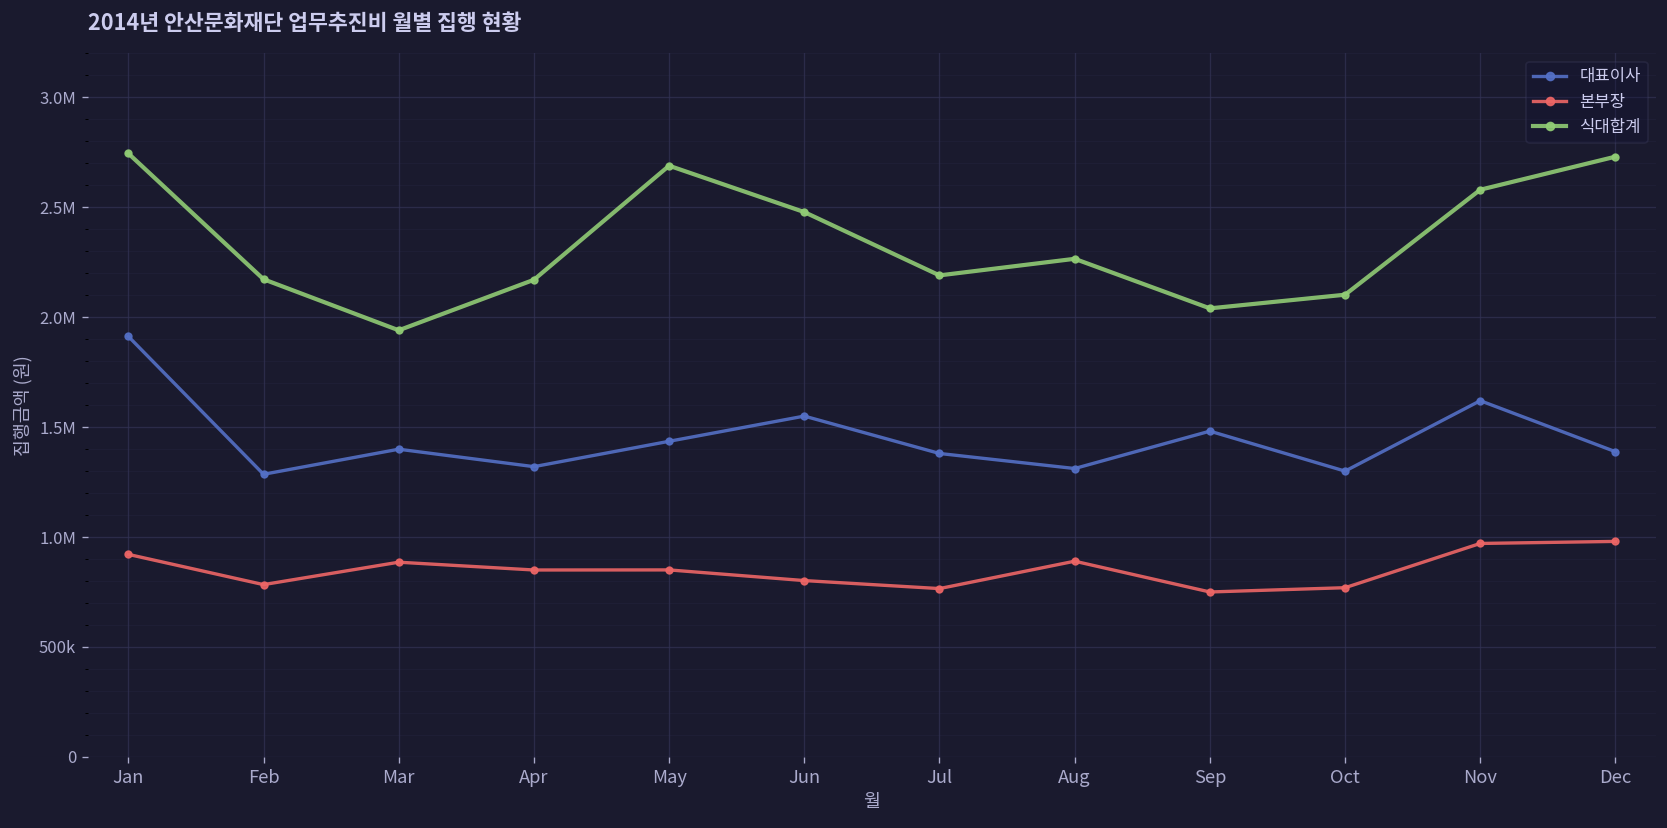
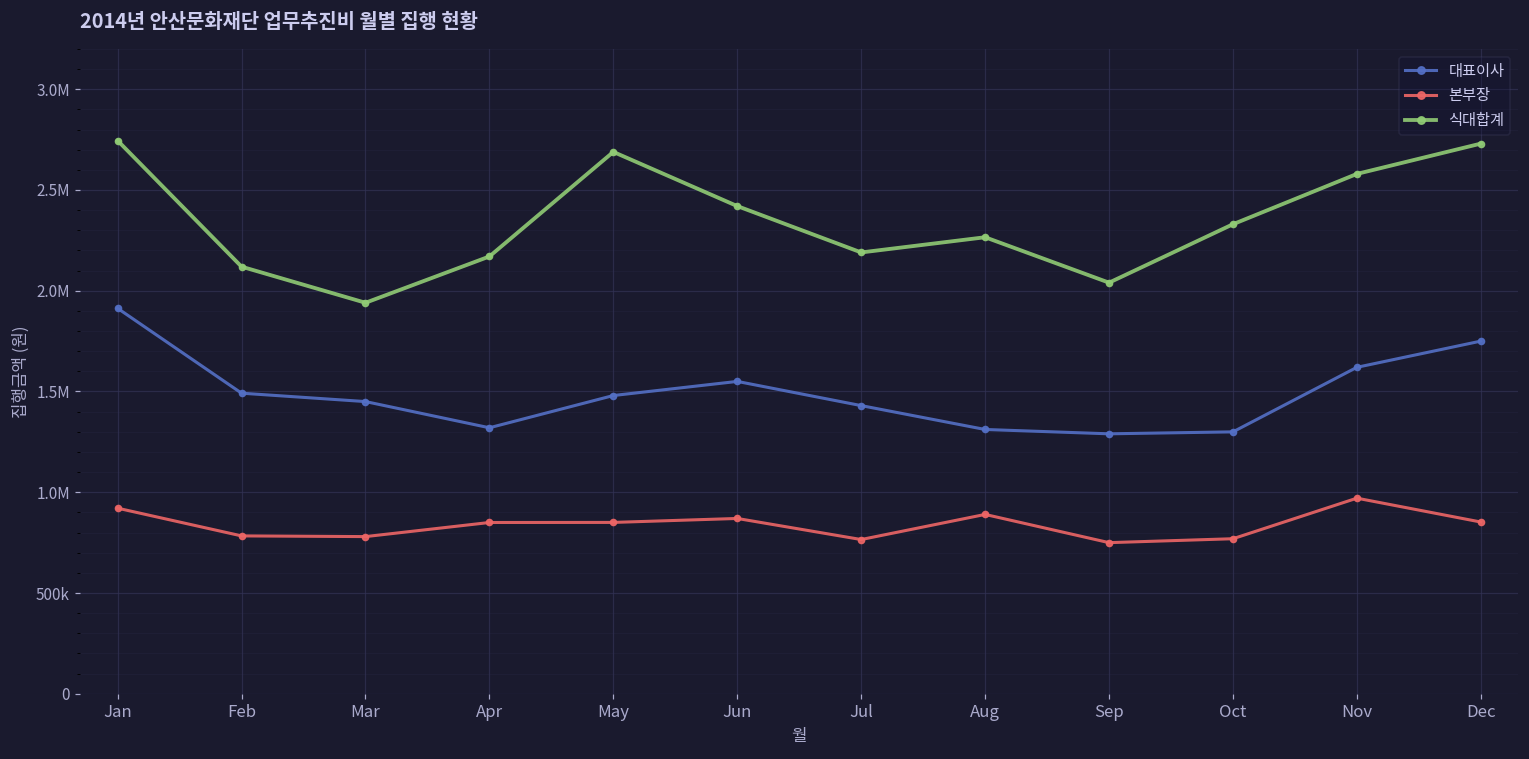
대표이사, Feb: 1290000 -> 1490000
식대합계, Feb: 2170000 -> 2120000
대표이사, Mar: 1400000 -> 1450000
본부장, Mar: 890000 -> 780000
대표이사, May: 1440000 -> 1480000
본부장, Jun: 800000 -> 870000
식대합계, Jun: 2480000 -> 2420000
대표이사, Jul: 1380000 -> 1430000
대표이사, Sep: 1480000 -> 1290000
식대합계, Oct: 2100000 -> 2330000
대표이사, Dec: 1390000 -> 1750000
본부장, Dec: 980000 -> 850000
